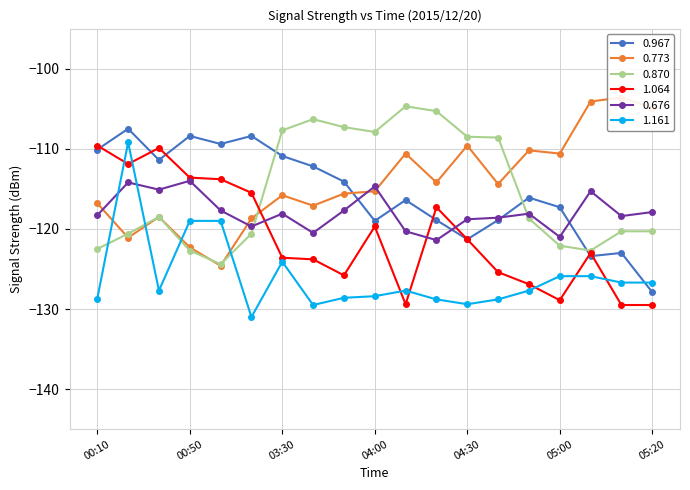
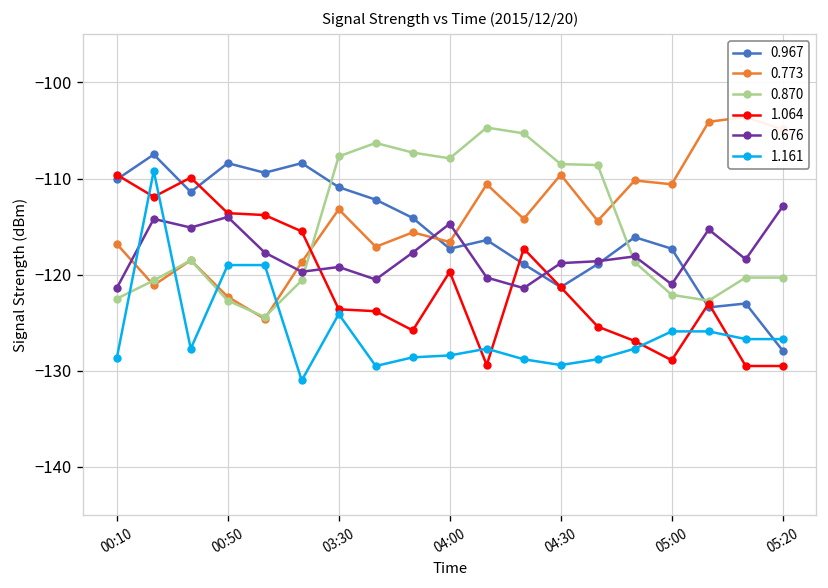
0.676, 00:10: -118 -> -121
0.773, 03:30: -116 -> -113
0.676, 03:30: -118 -> -119
0.967, 04:00: -119 -> -117
0.773, 04:00: -115 -> -117
0.676, 05:20: -118 -> -113
